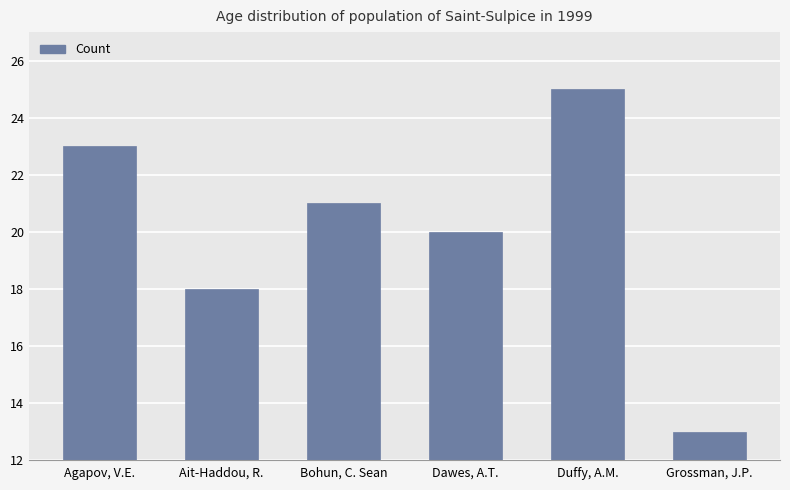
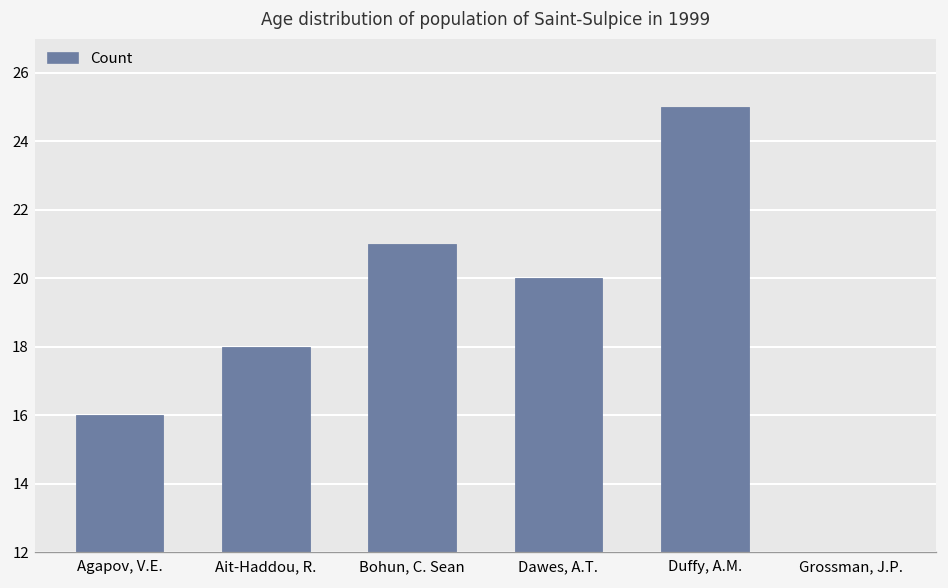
Agapov, V.E.: 23 -> 16
Grossman, J.P.: 13 -> 12
